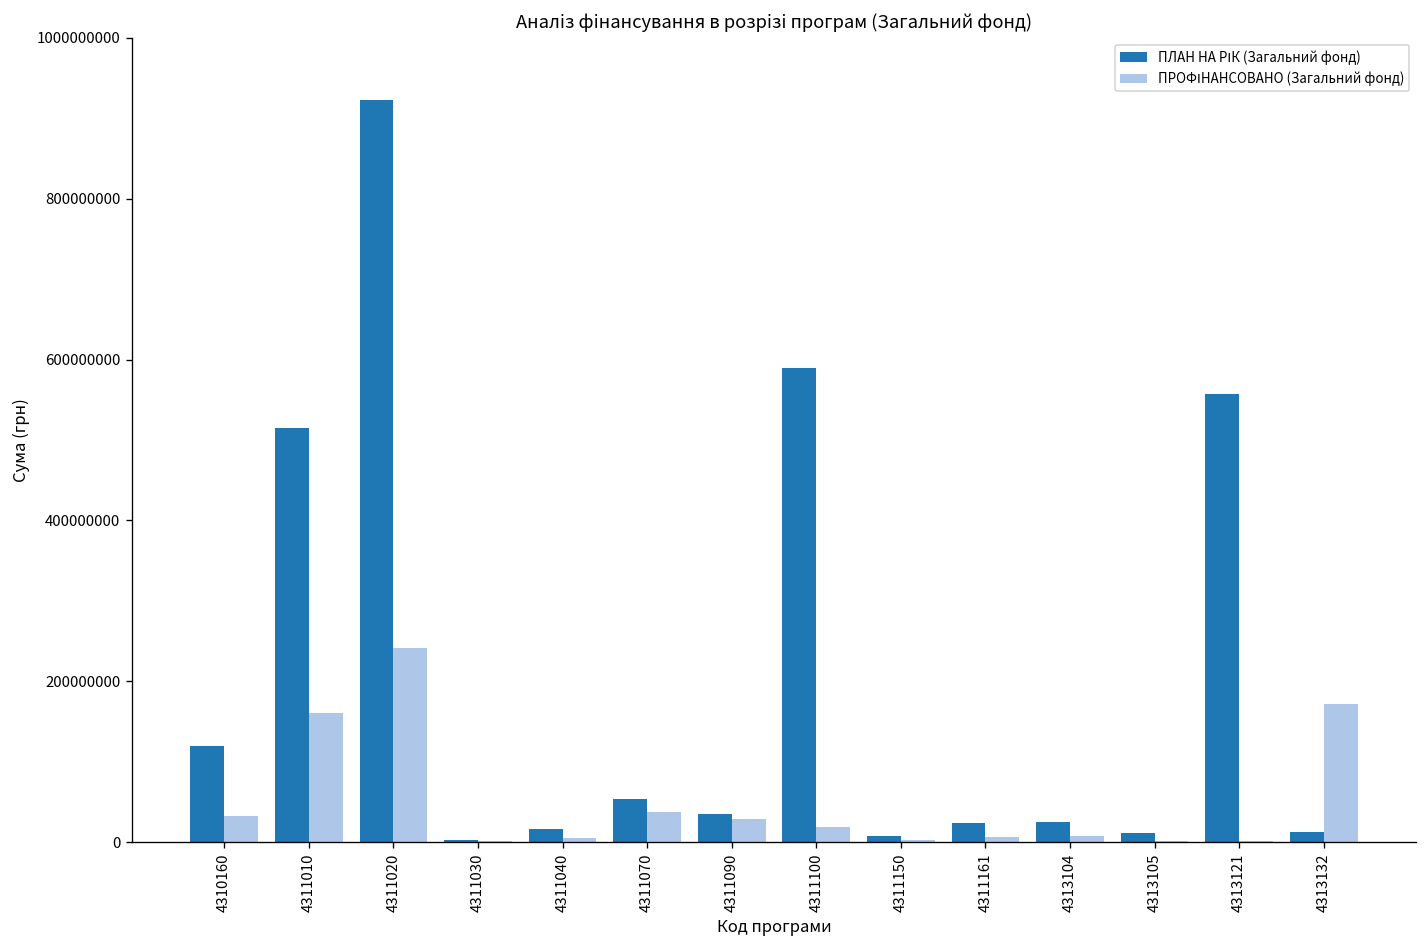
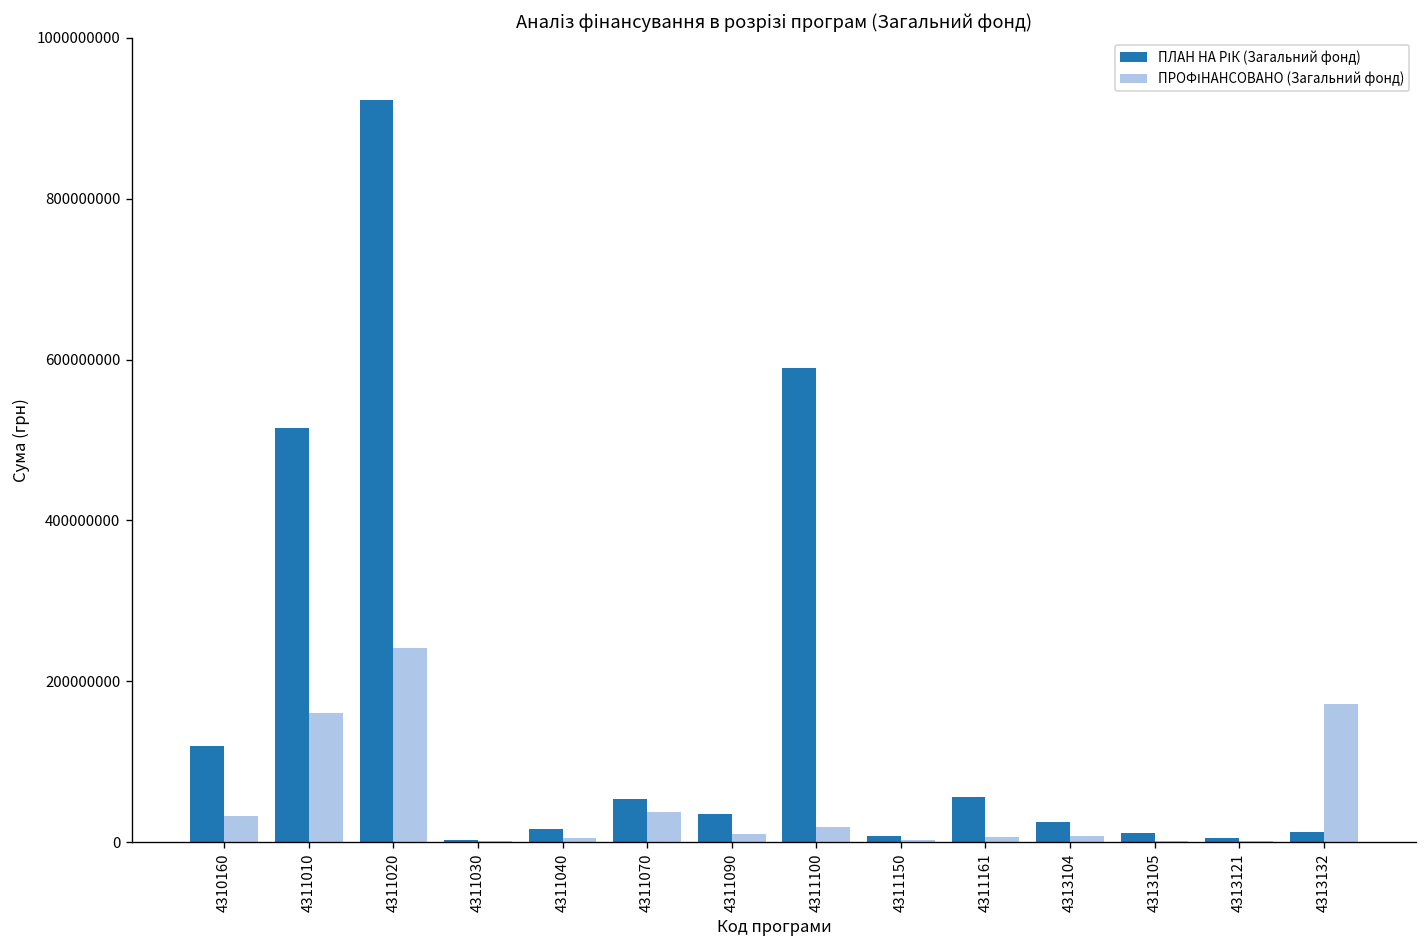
ПРОФІНАНСОВАНО (Загальний фонд), 4311090: 30000000 -> 10000000
ПЛАН НА РІК (Загальний фонд), 4311161: 20000000 -> 60000000
ПЛАН НА РІК (Загальний фонд), 4313121: 560000000 -> 0
